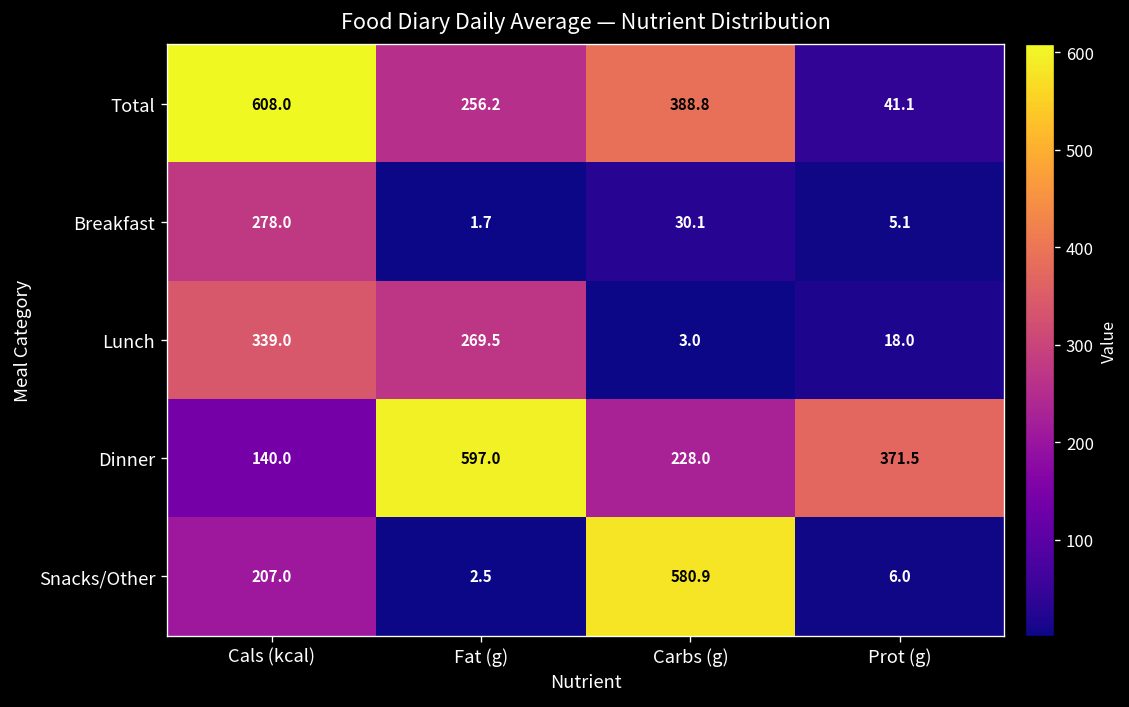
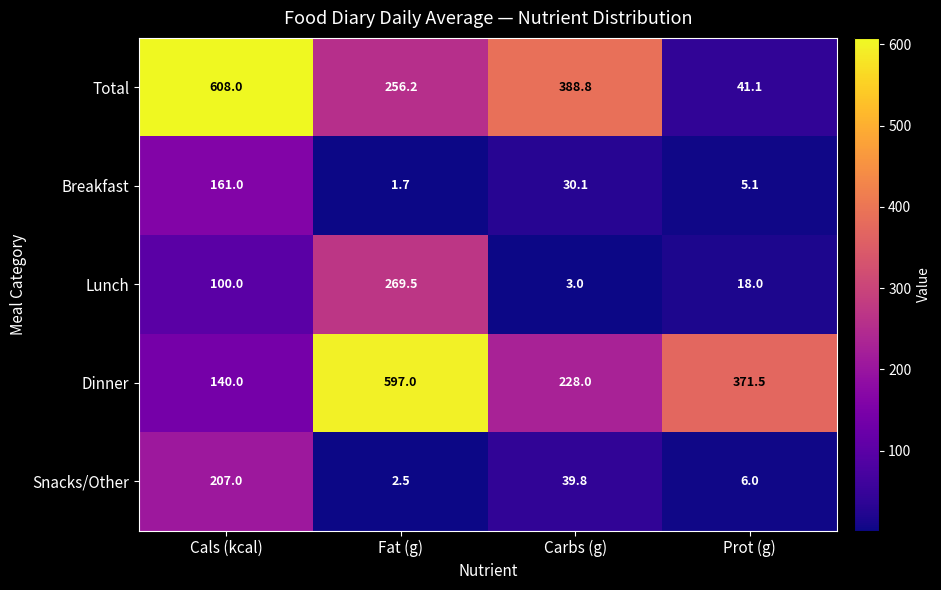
Breakfast, Cals (kcal): 278.0 -> 161.0
Lunch, Cals (kcal): 339.0 -> 100.0
Snacks/Other, Carbs (g): 580.9 -> 39.8
